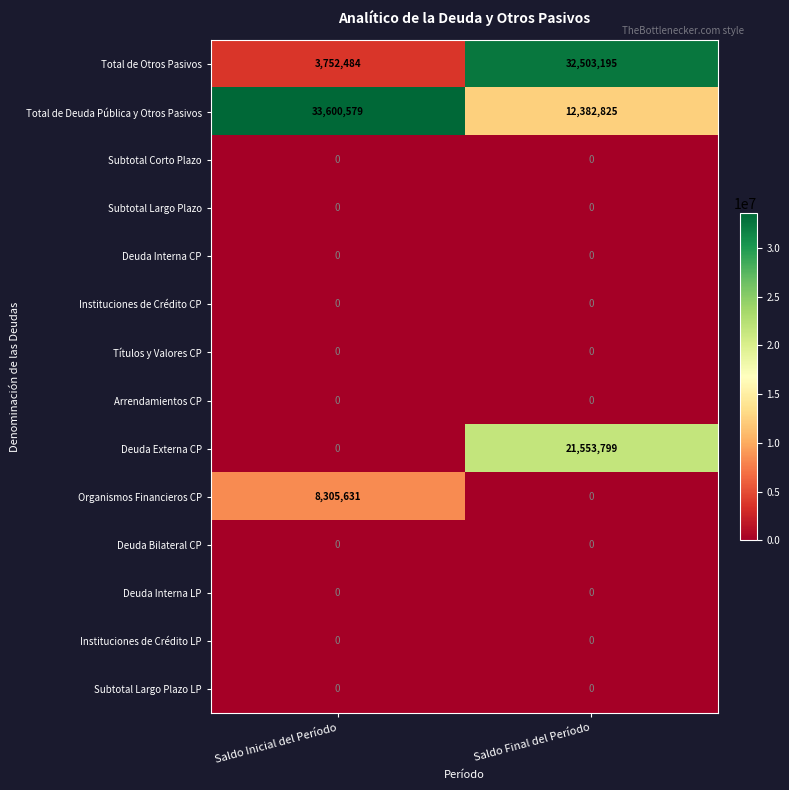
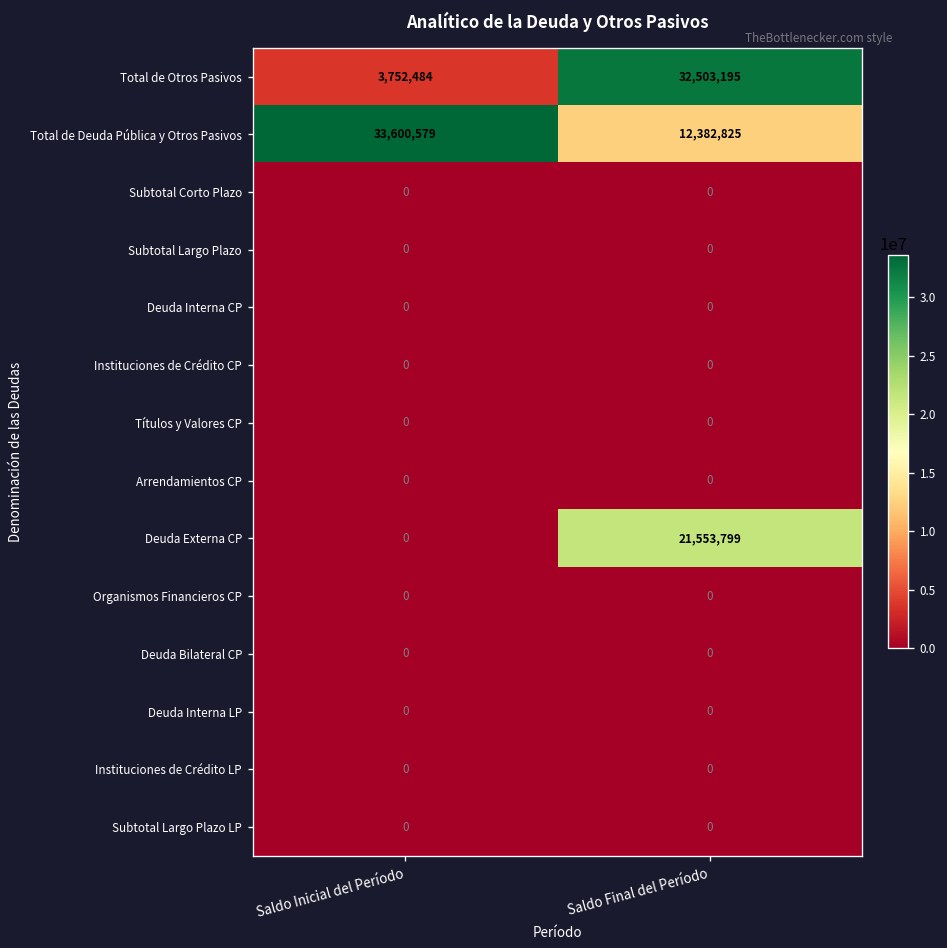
Organismos Financieros CP, Saldo Inicial del Período: 8,305,631 -> 0
